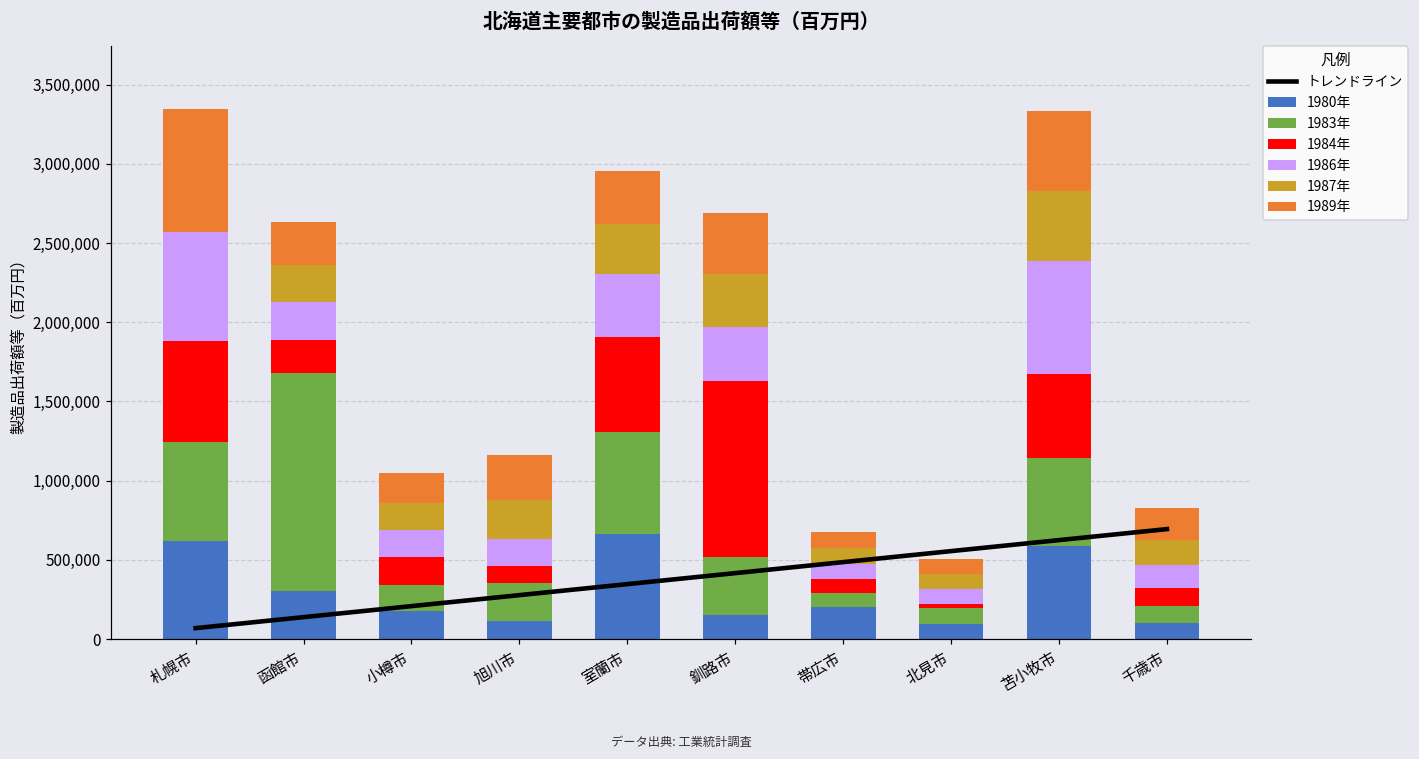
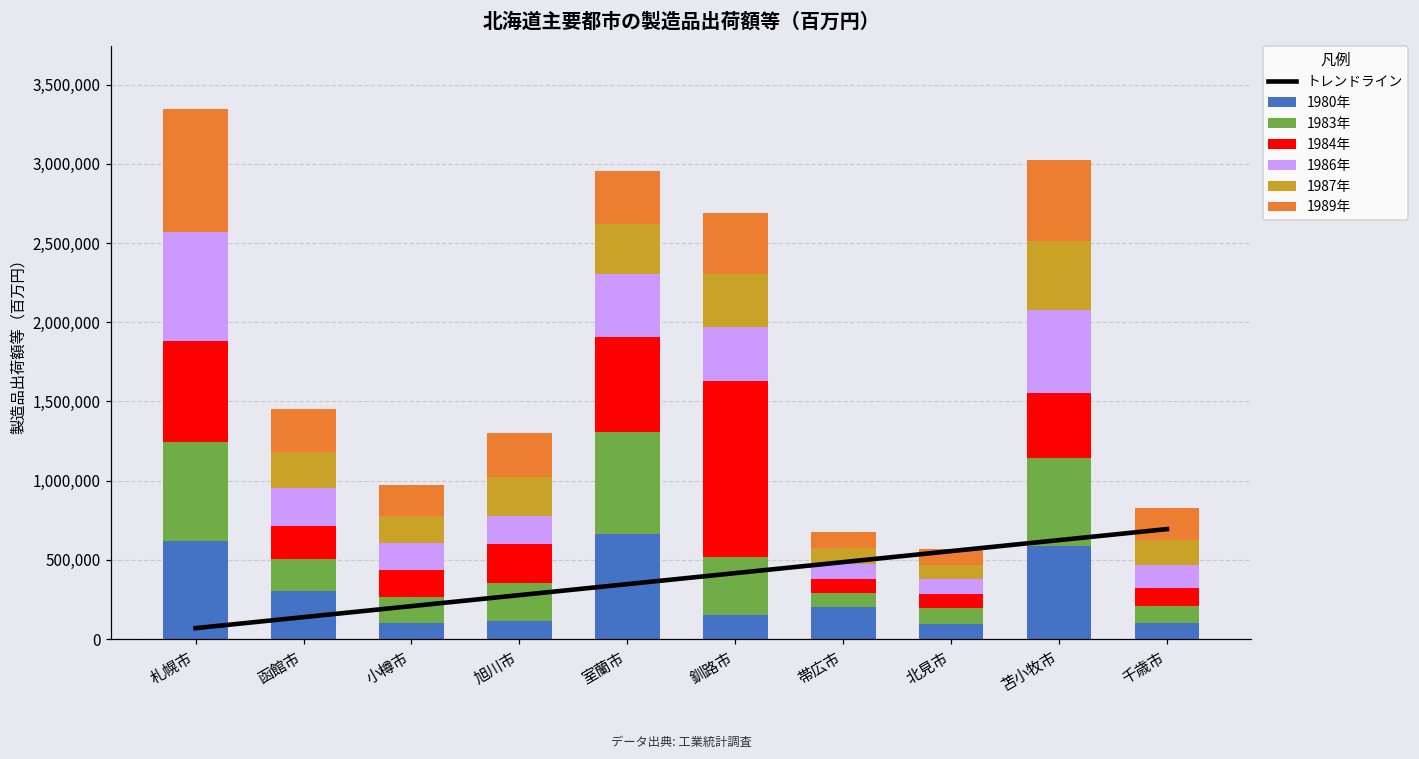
1983年, 函館市: 1,380,000 -> 200,000
1980年, 小樽市: 180,000 -> 100,000
1984年, 旭川市: 100,000 -> 250,000
1984年, 北見市: 30,000 -> 90,000
1984年, 苫小牧市: 530,000 -> 410,000
1986年, 苫小牧市: 710,000 -> 520,000
